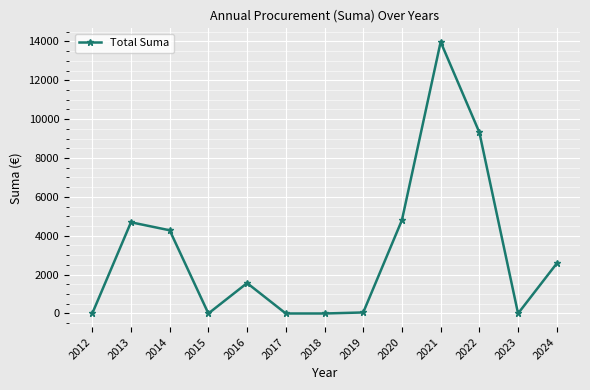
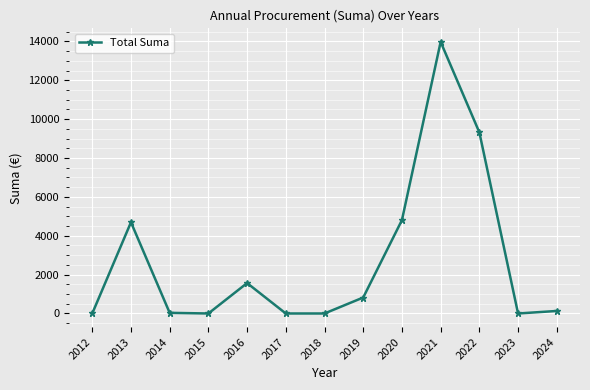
2014: 4300 -> 0
2019: 100 -> 800
2024: 2600 -> 100
